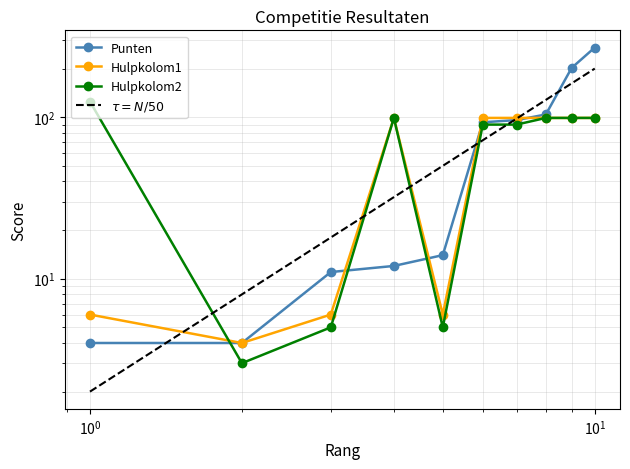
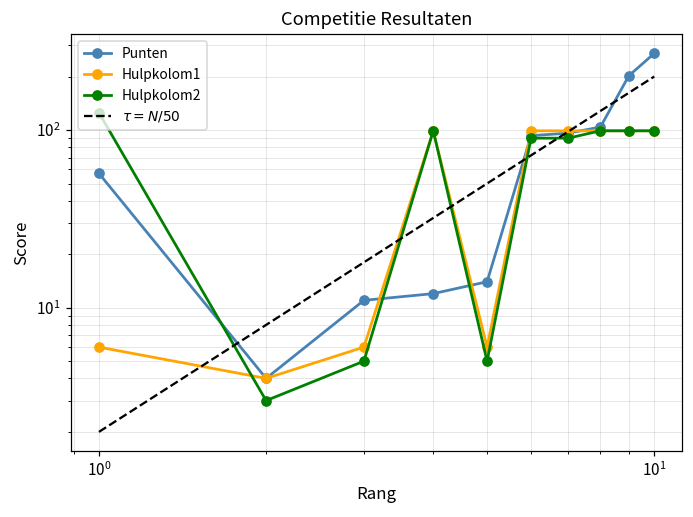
Punten, 10^0: 4 -> 57
